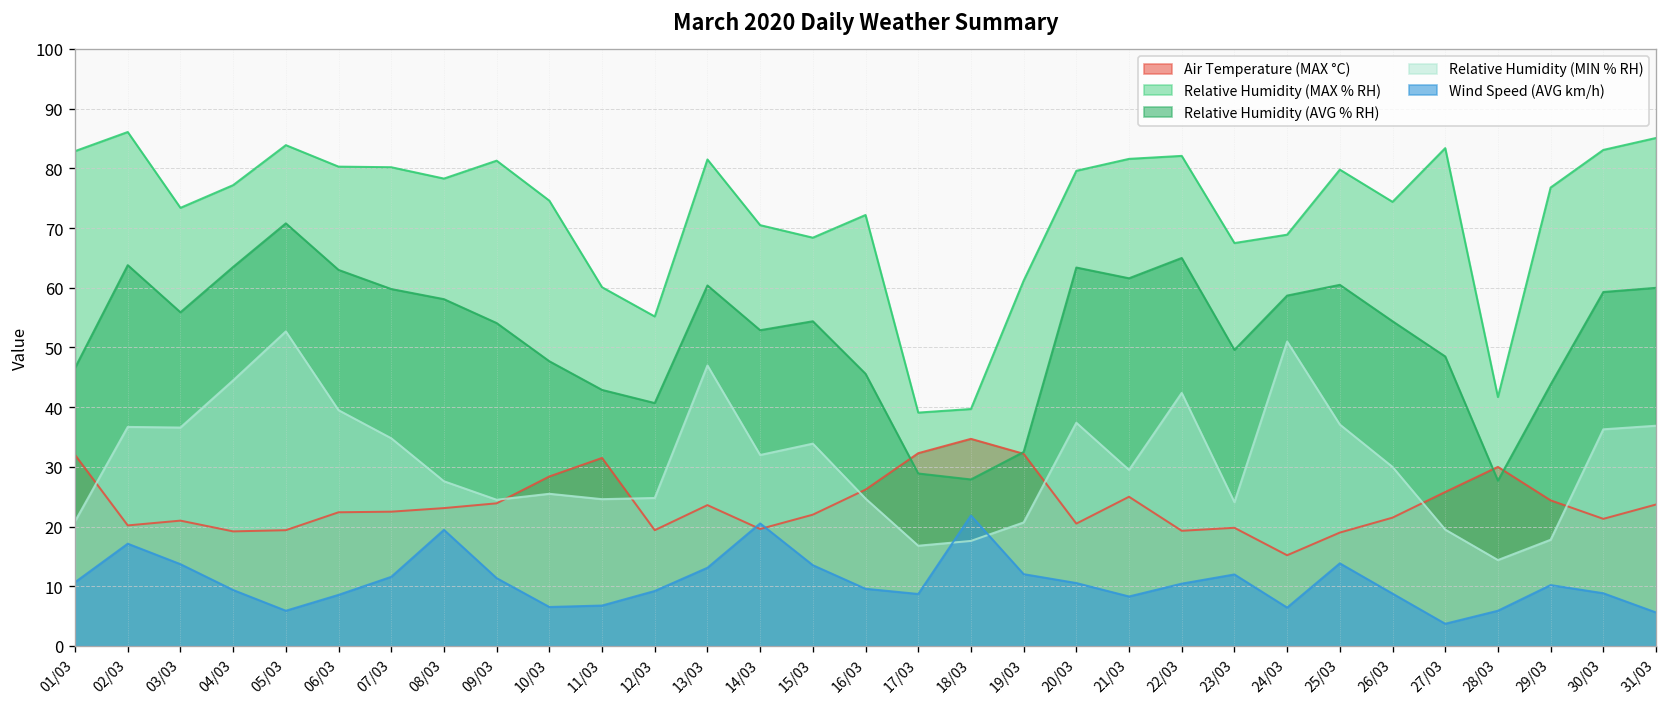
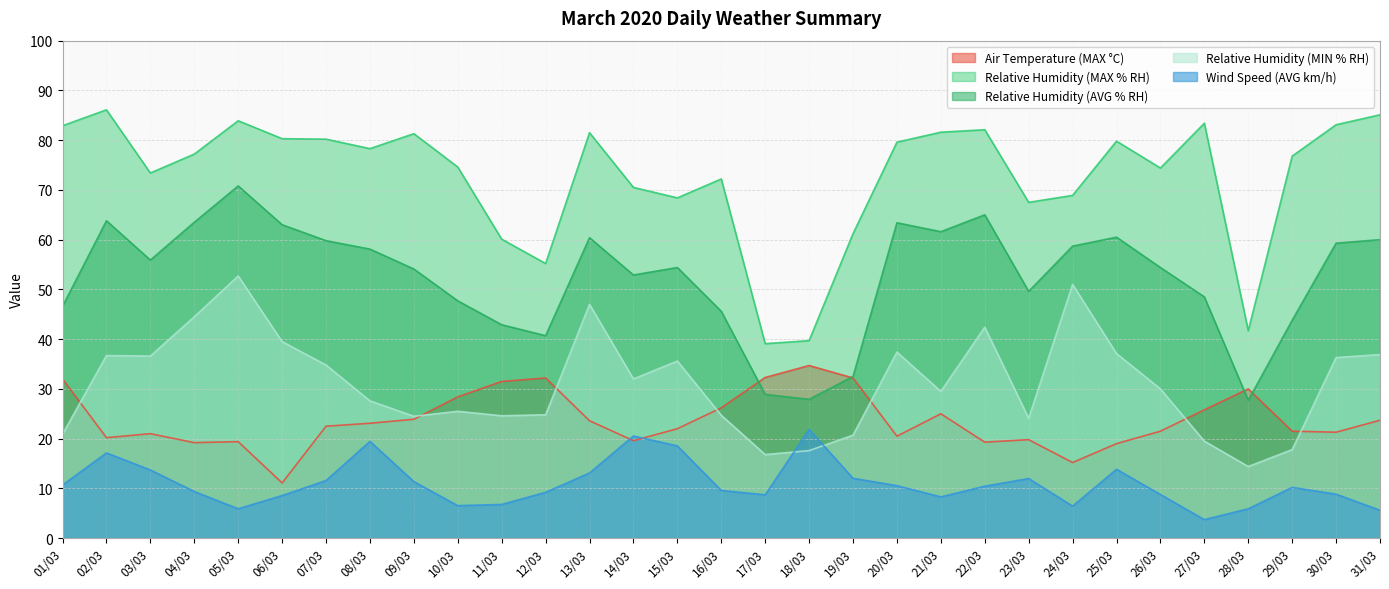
Air Temperature (MAX °C), 06/03: 22 -> 11
Air Temperature (MAX °C), 12/03: 19 -> 32
Relative Humidity (MIN % RH), 15/03: 34 -> 36
Wind Speed (AVG km/h), 15/03: 14 -> 19
Air Temperature (MAX °C), 29/03: 24 -> 22
